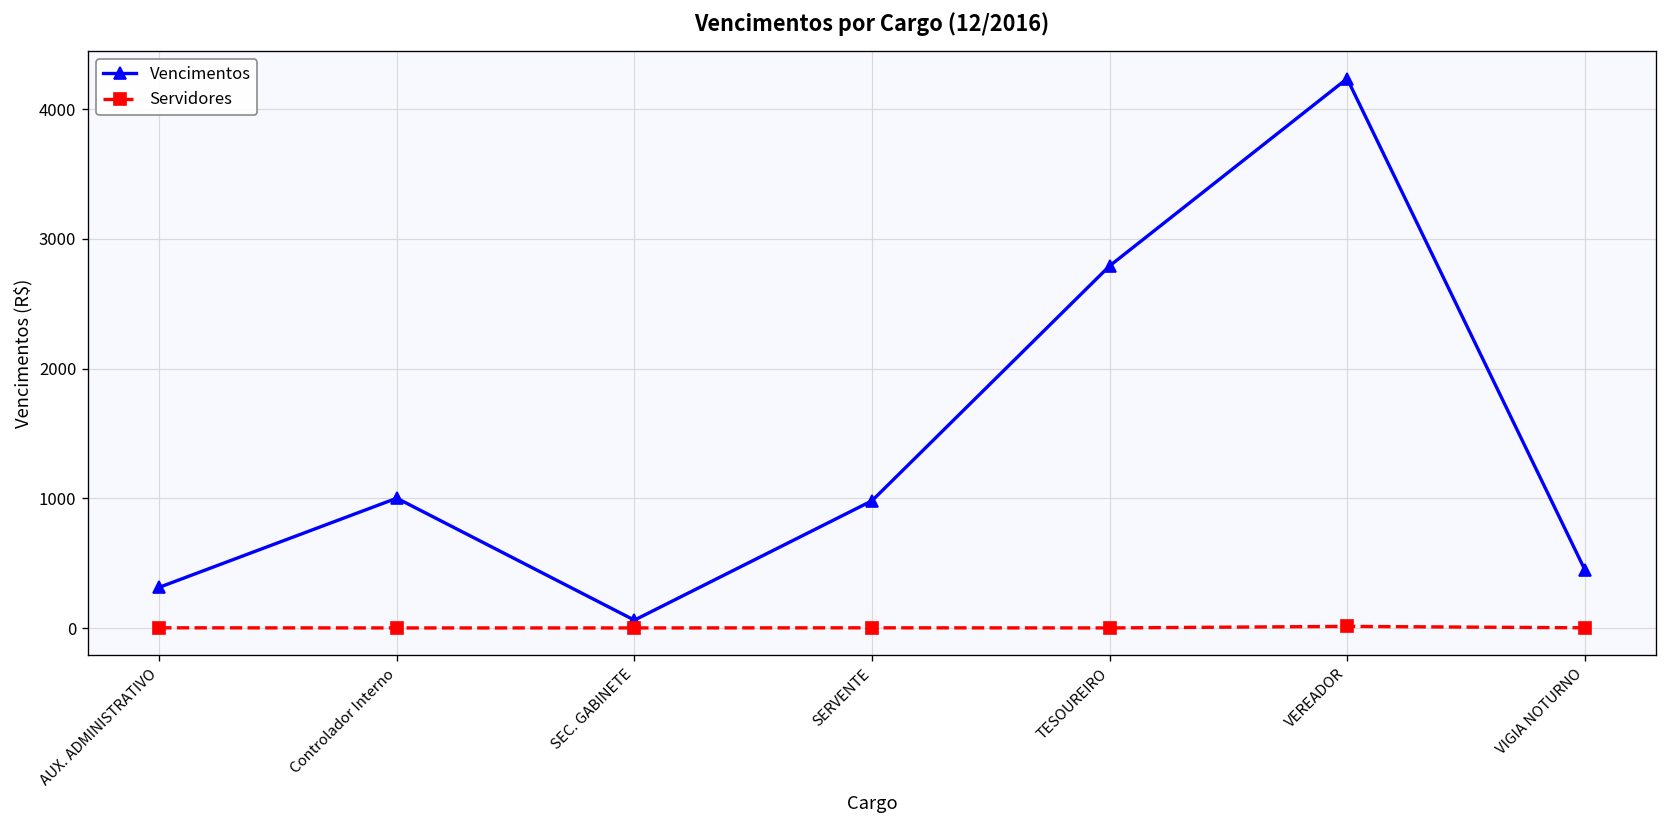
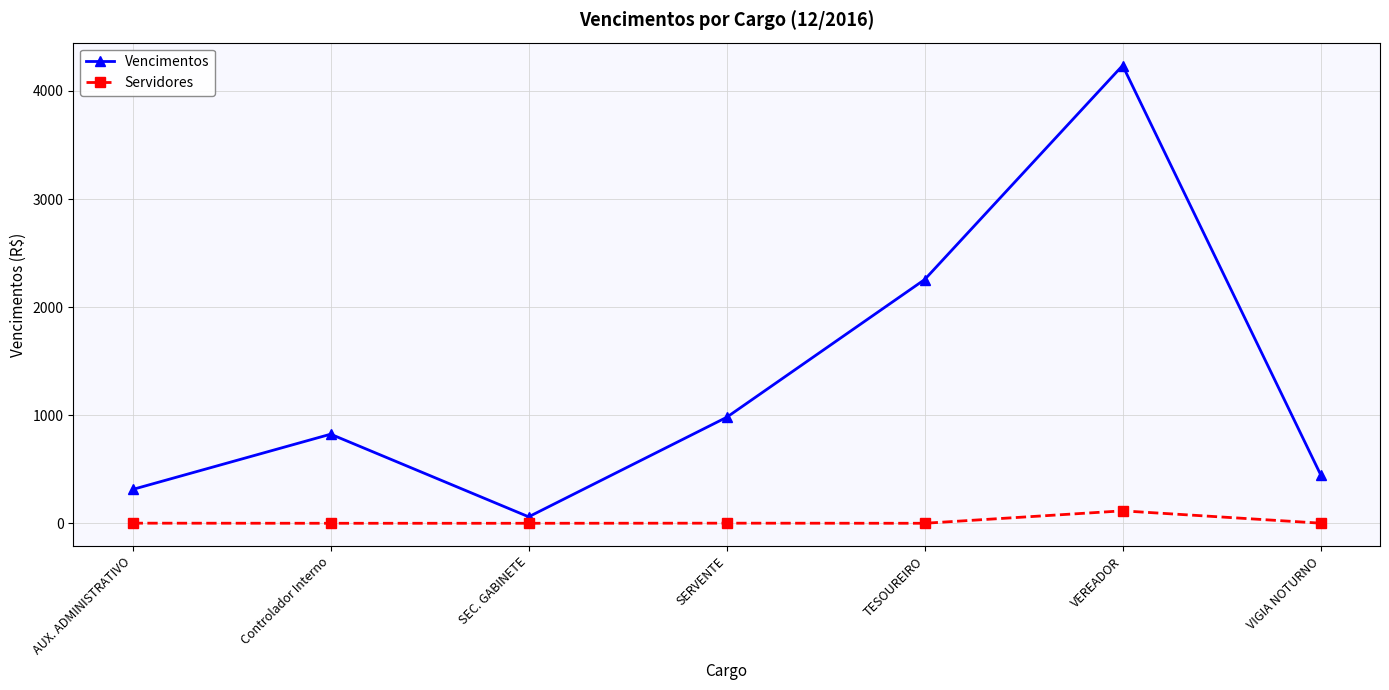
Vencimentos, Controlador Interno: 1000 -> 830
Vencimentos, TESOUREIRO: 2790 -> 2260
Servidores, VEREADOR: 10 -> 120
